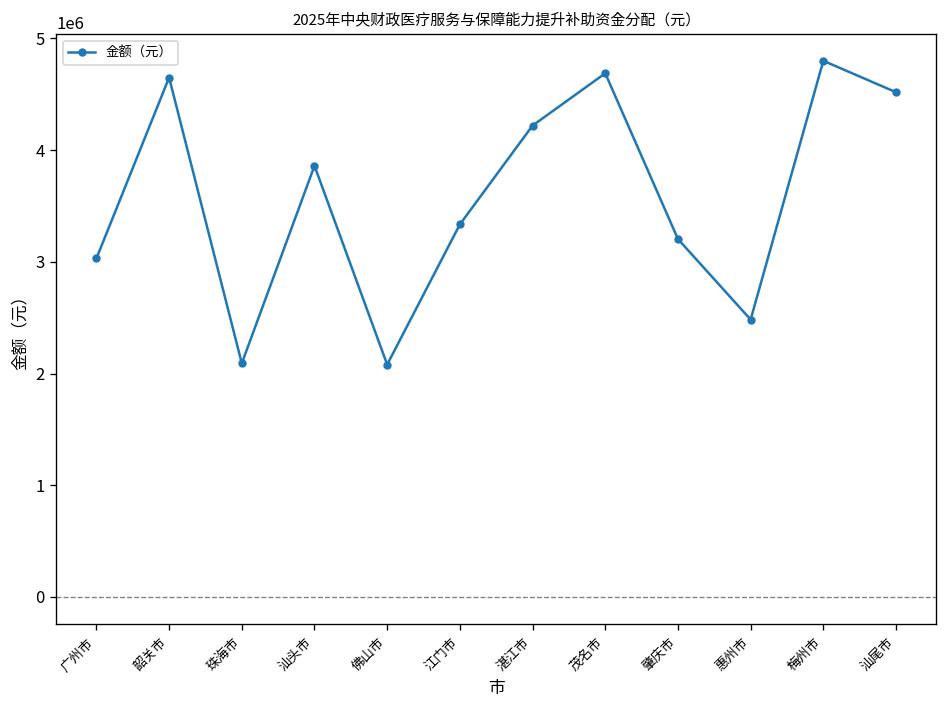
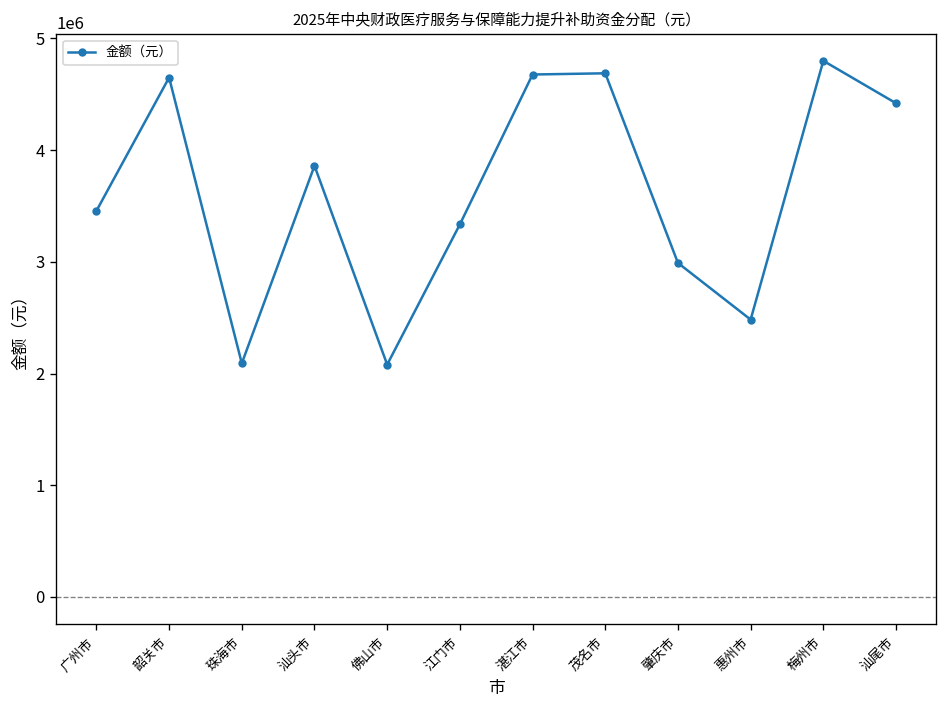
广州市: 3000000 -> 3500000
湛江市: 4200000 -> 4700000
肇庆市: 3200000 -> 3000000
汕尾市: 4500000 -> 4400000
